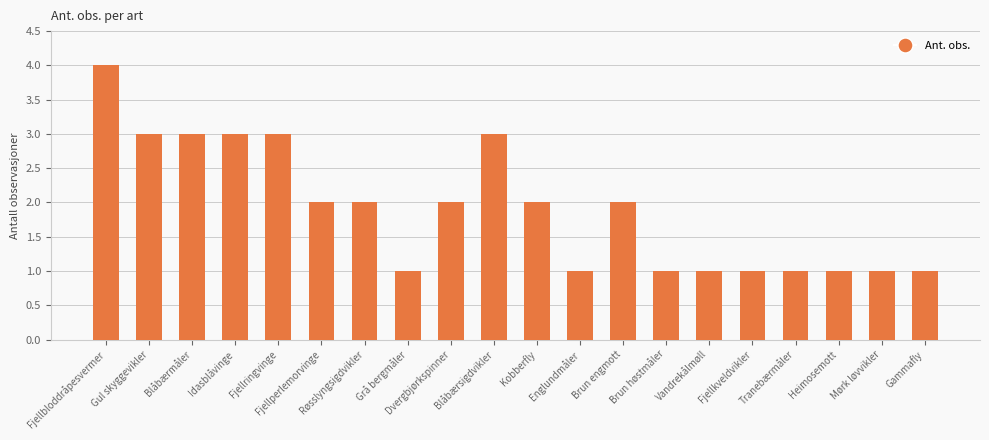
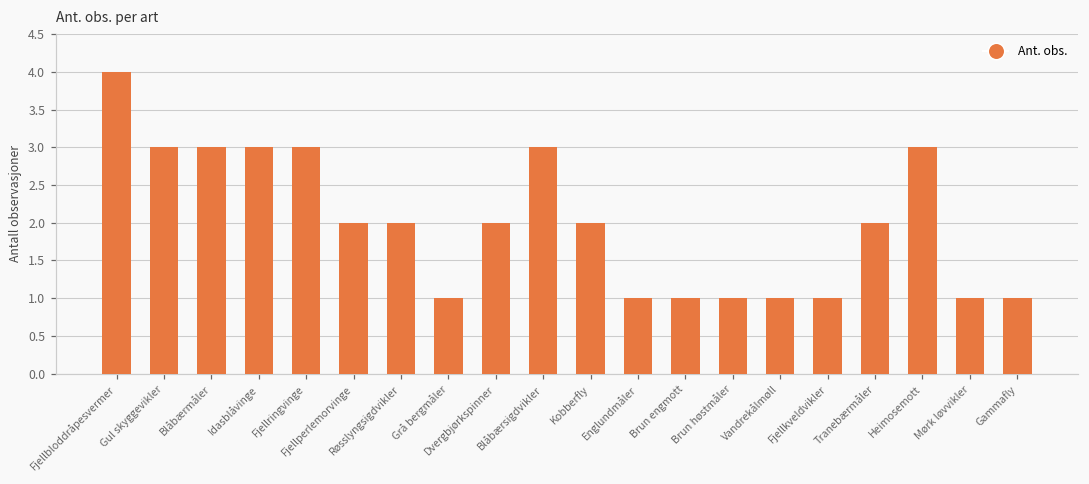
Brun engmott: 2 -> 1
Tranebærmåler: 1 -> 2
Heimosemott: 1 -> 3
